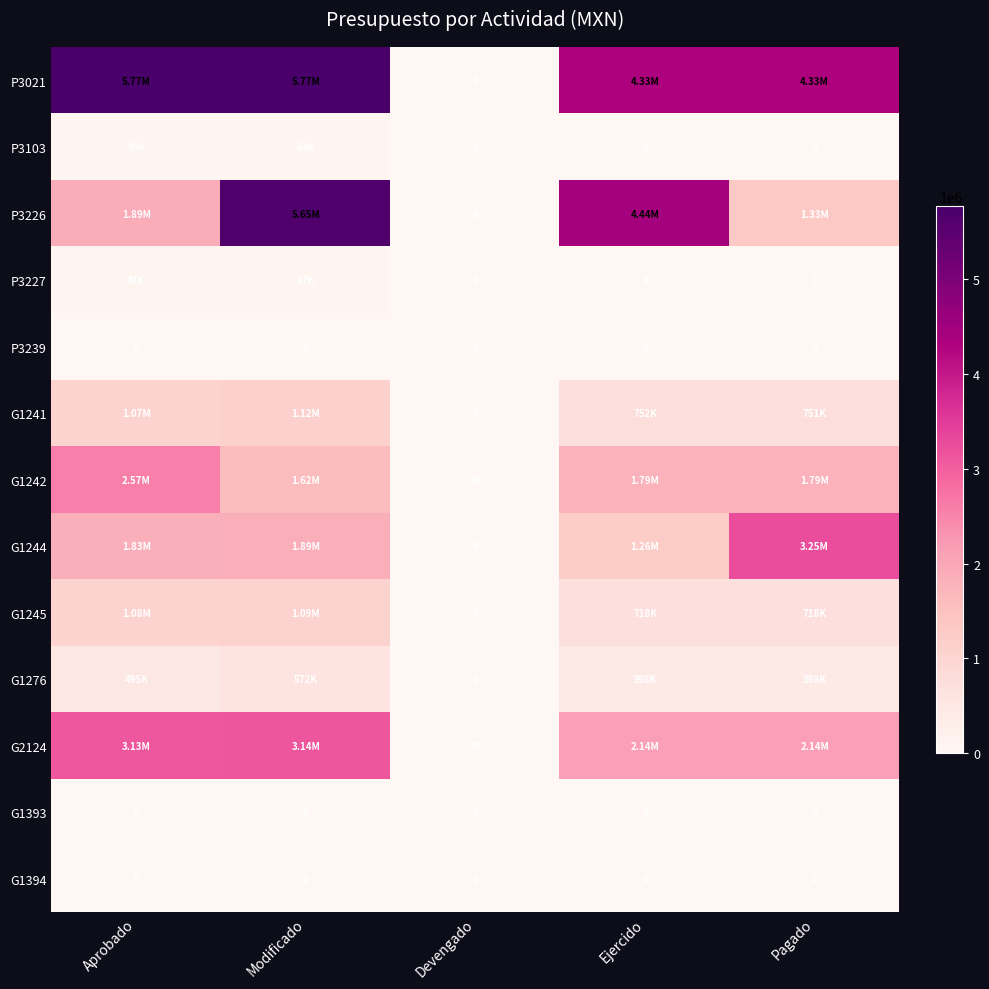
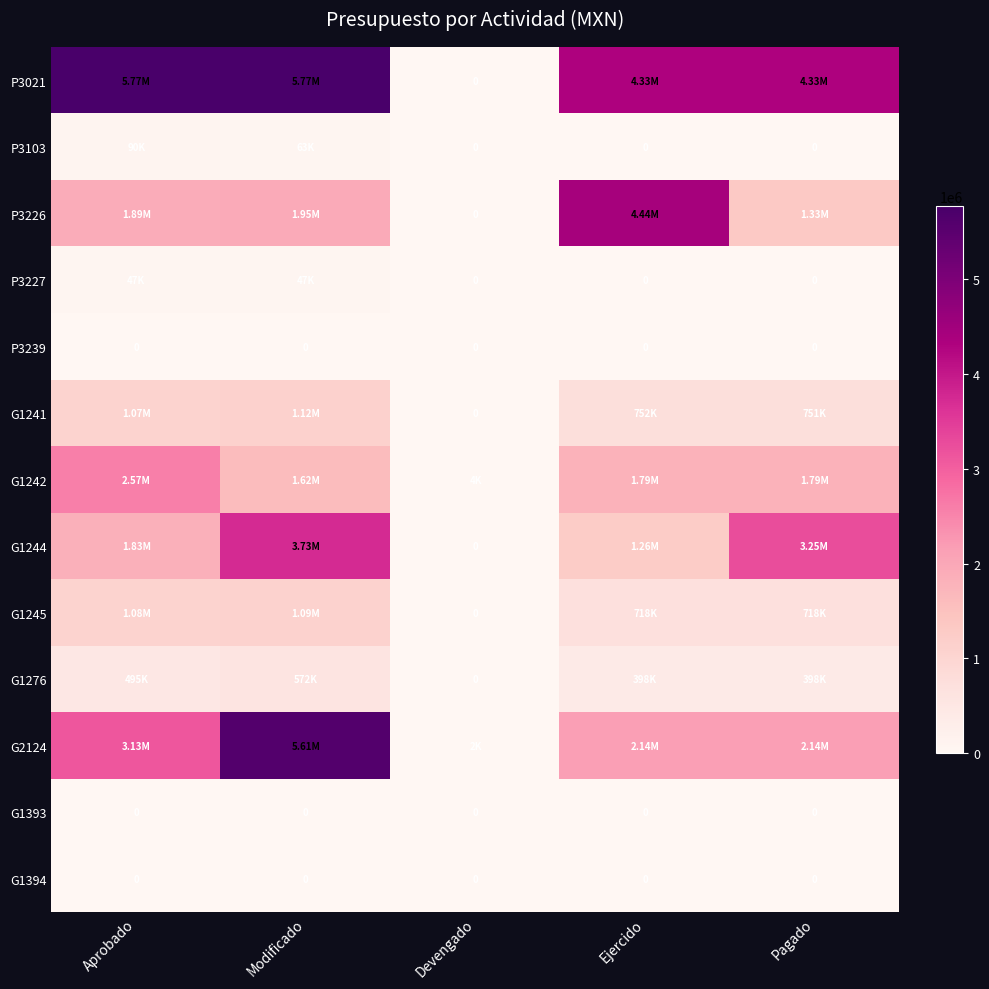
P3226, Modificado: 5.65M -> 1.95M
G1244, Modificado: 1.89M -> 3.73M
G2124, Modificado: 3.14M -> 5.61M
